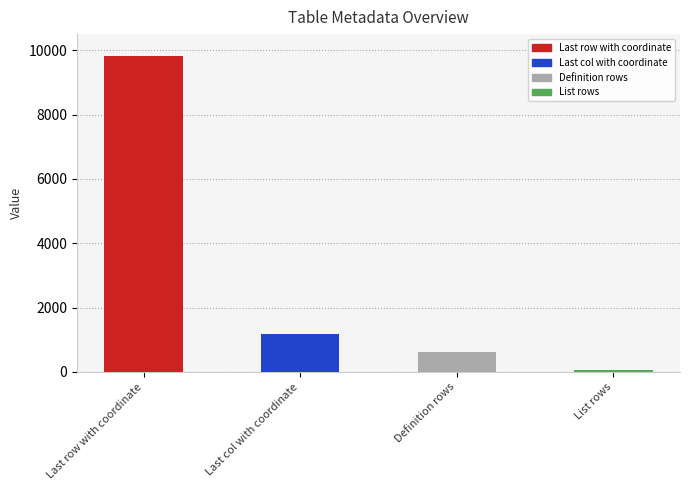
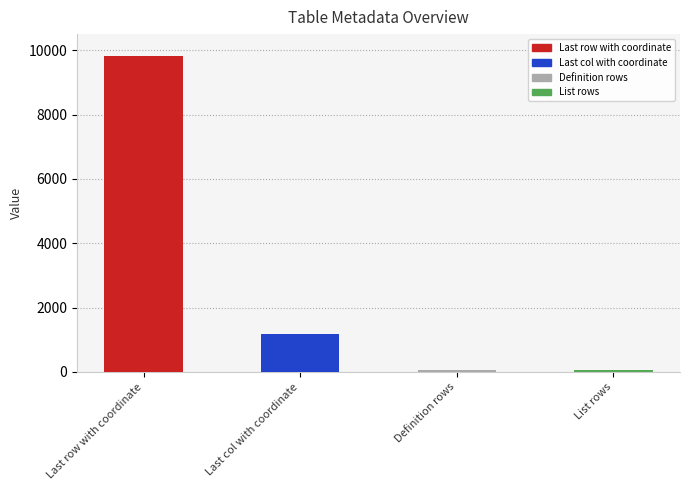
Definition rows: 600 -> 100
